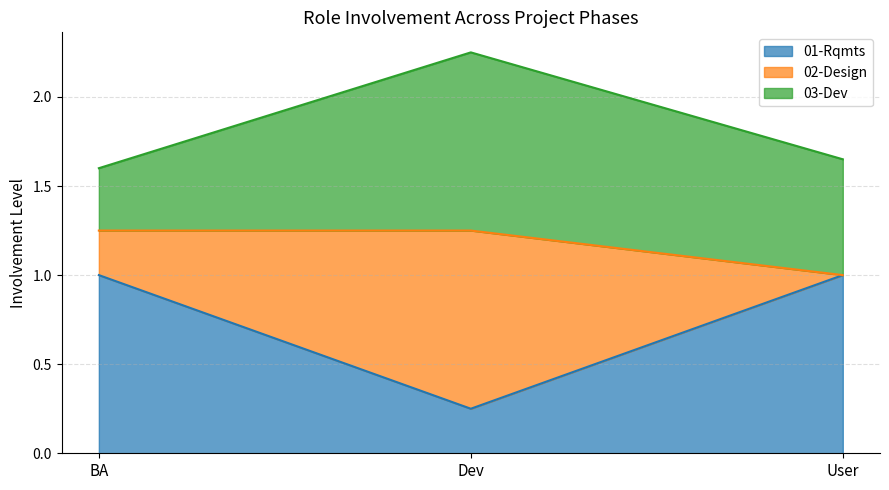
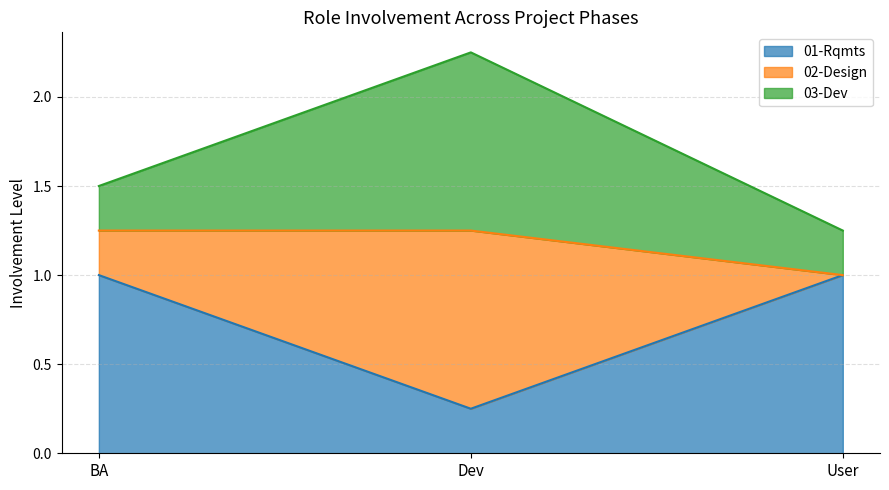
03-Dev, BA: 0.35 -> 0.25
03-Dev, User: 0.65 -> 0.25
